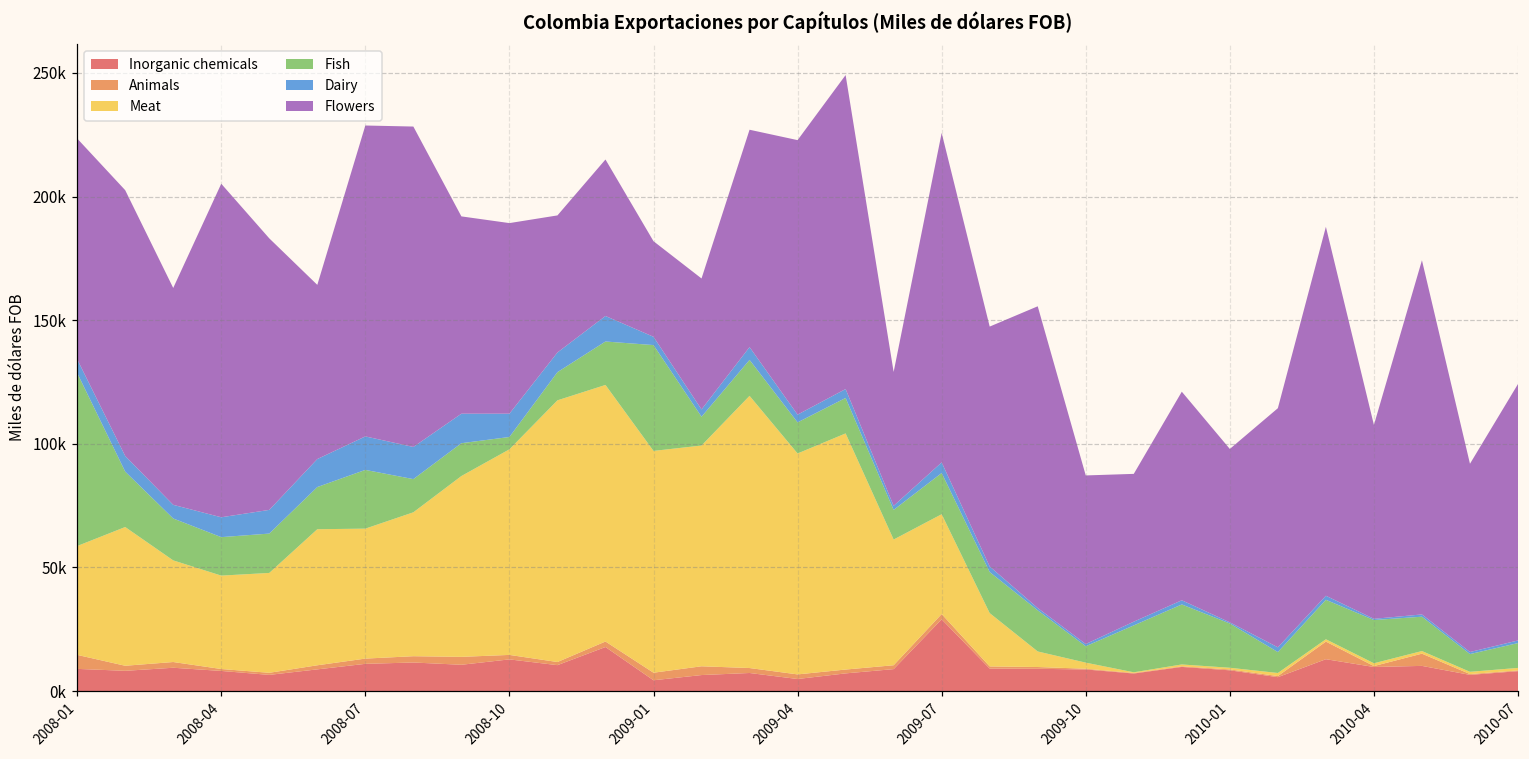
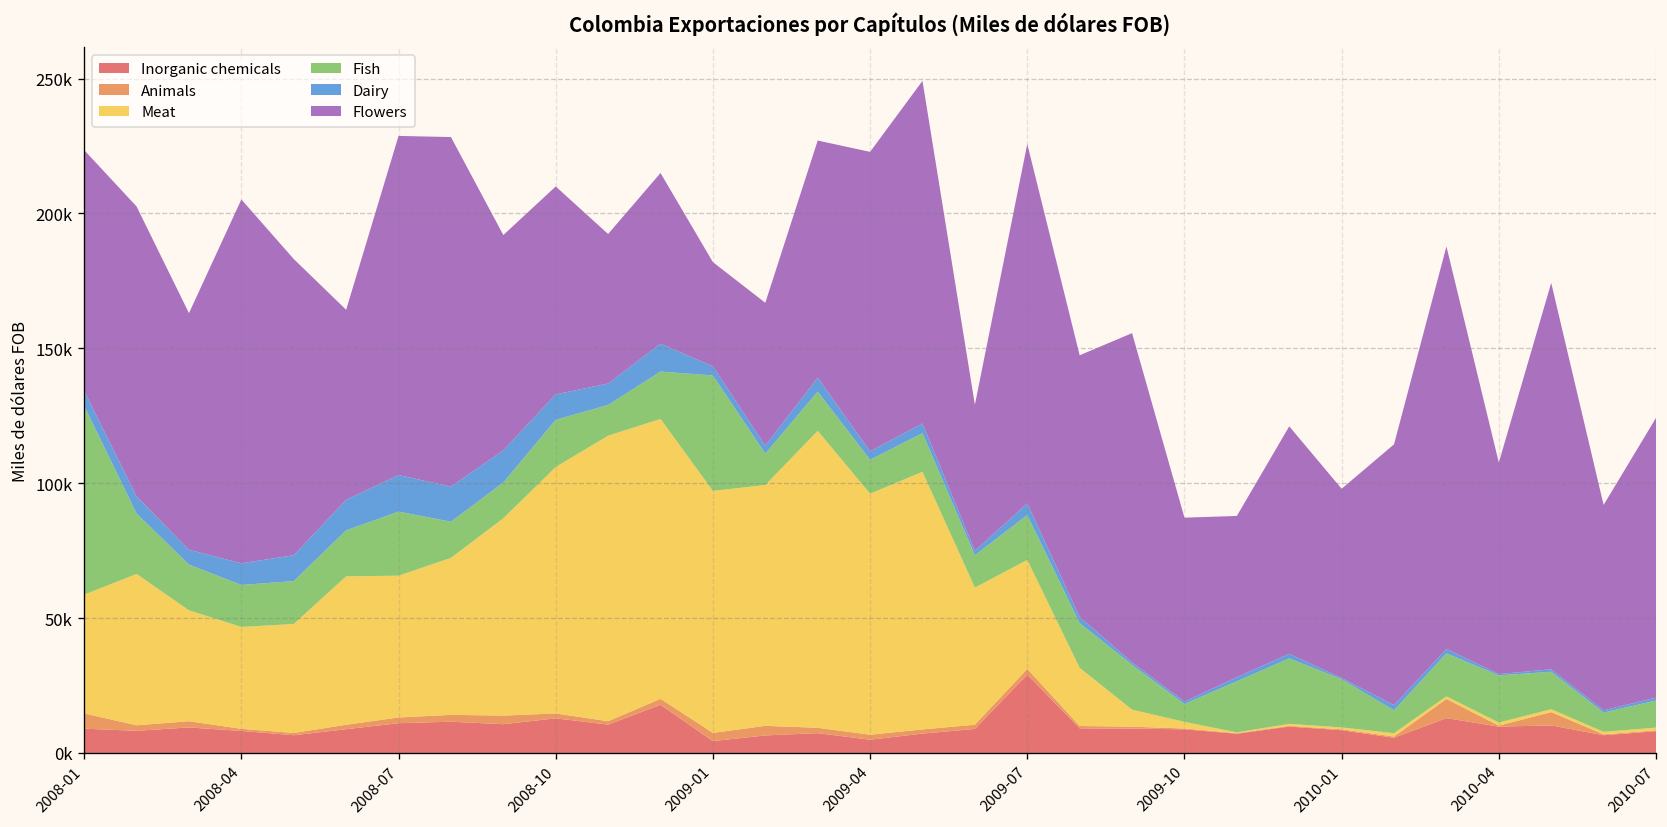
Meat, 2008-10: 83000 -> 91000
Fish, 2008-10: 5000 -> 17000
